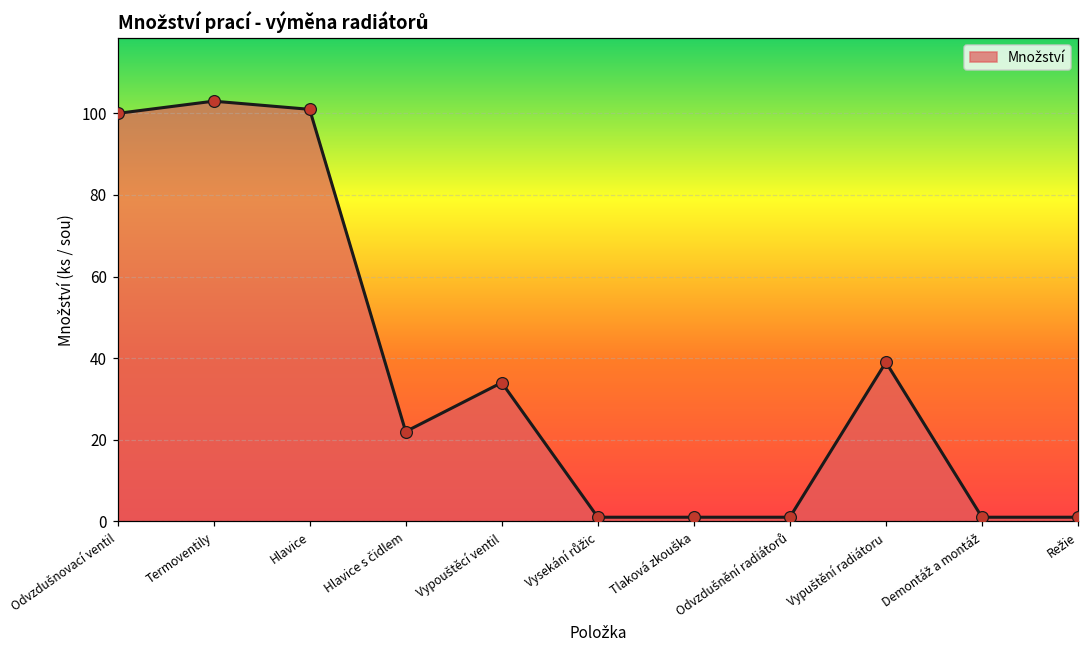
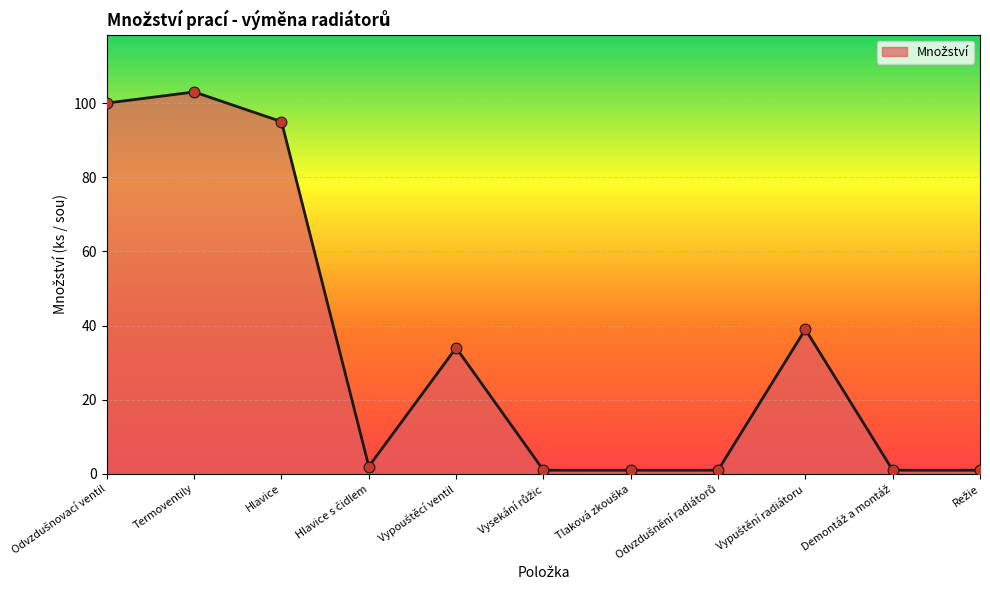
Hlavice: 101 -> 95
Hlavice s čidlem: 22 -> 2
